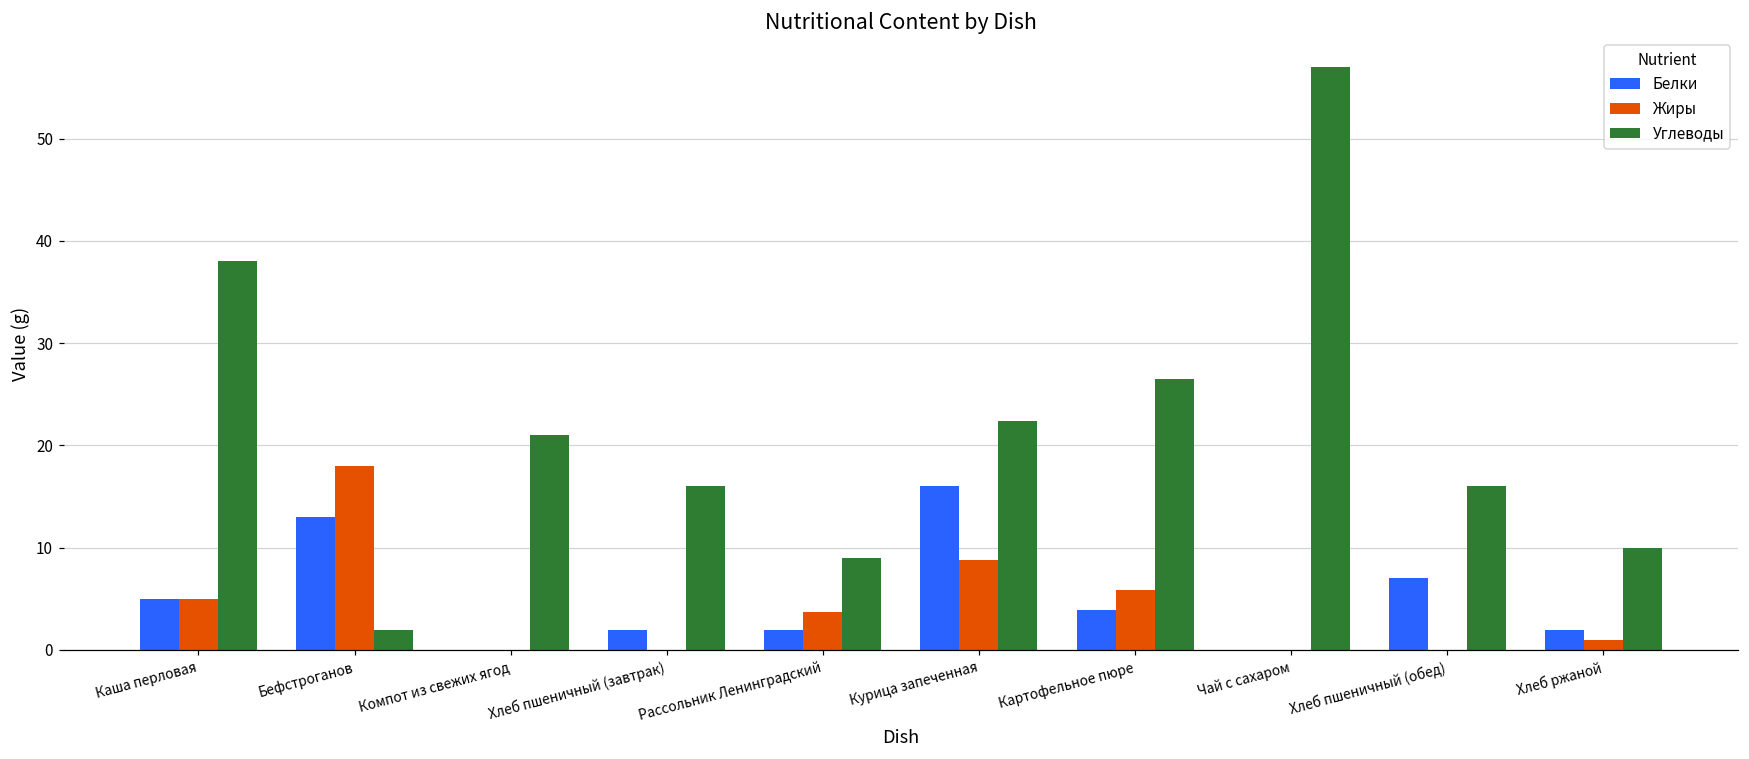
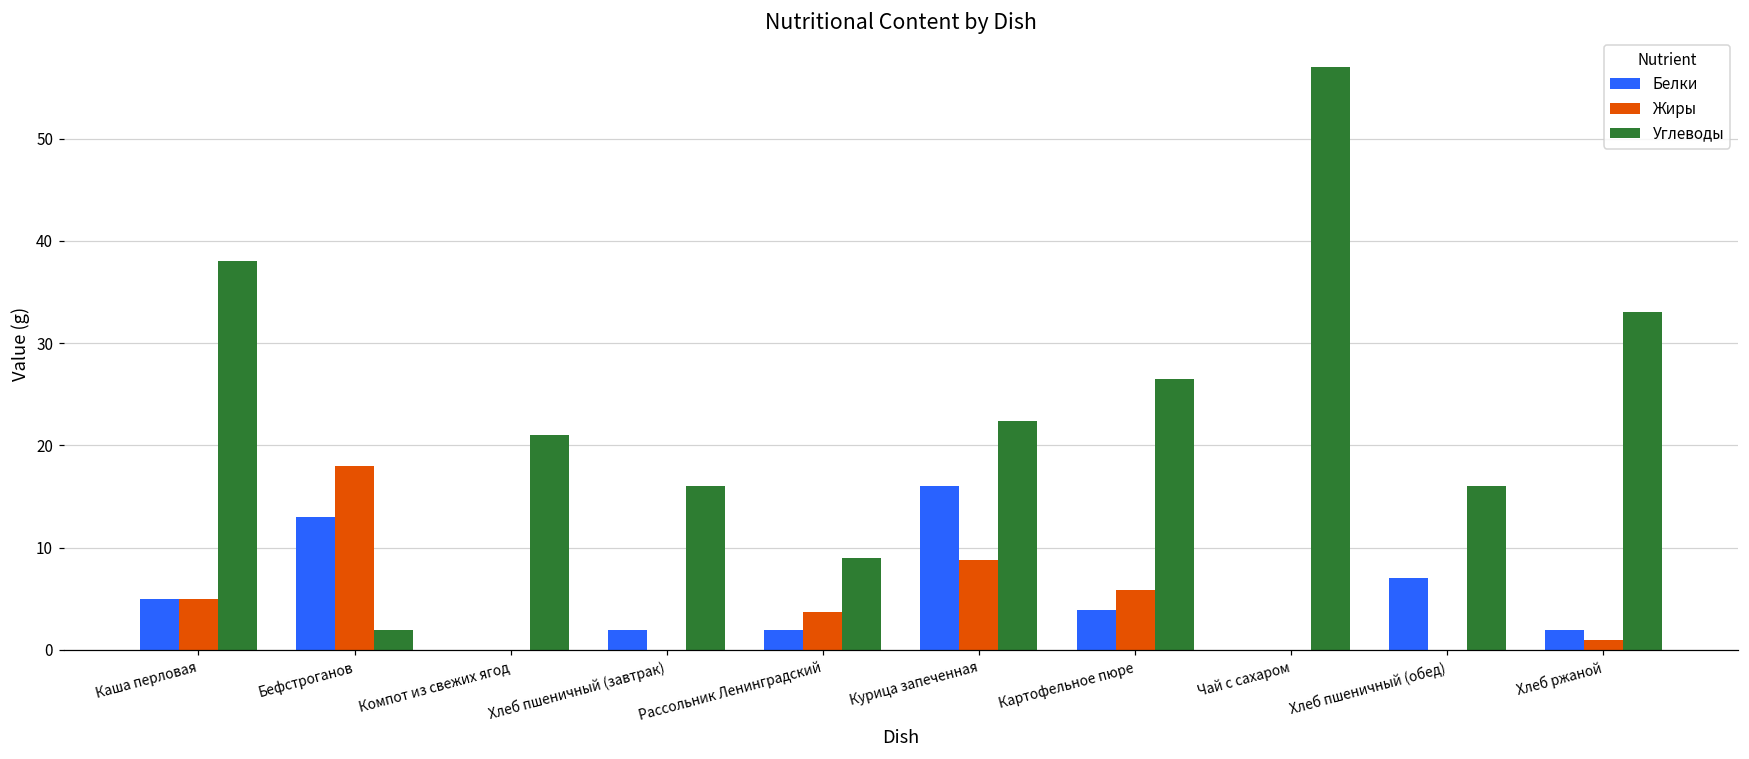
Углеводы, Хлеб ржаной: 10 -> 33
